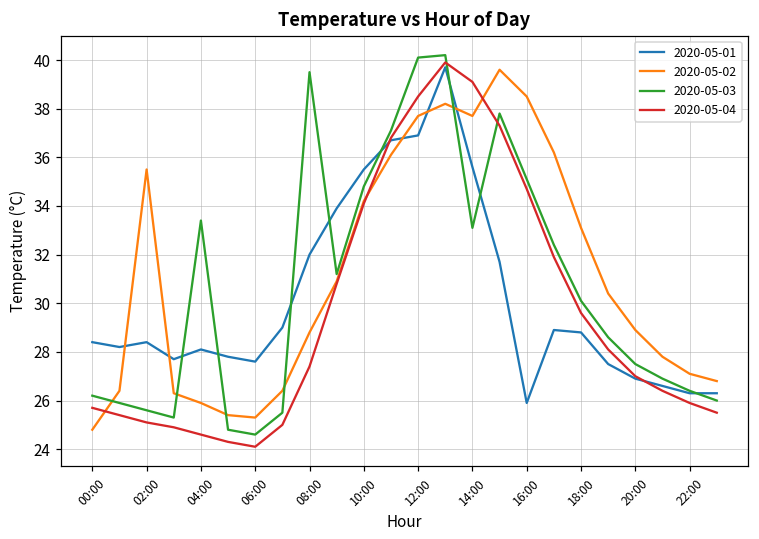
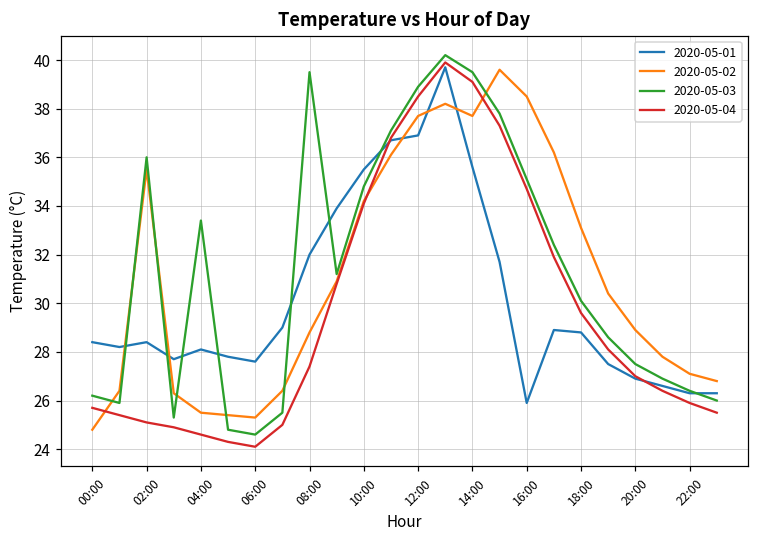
2020-05-03, 02:00: 25.6 -> 36.0
2020-05-02, 04:00: 25.9 -> 25.5
2020-05-03, 12:00: 40.1 -> 38.9
2020-05-03, 14:00: 33.1 -> 39.5
